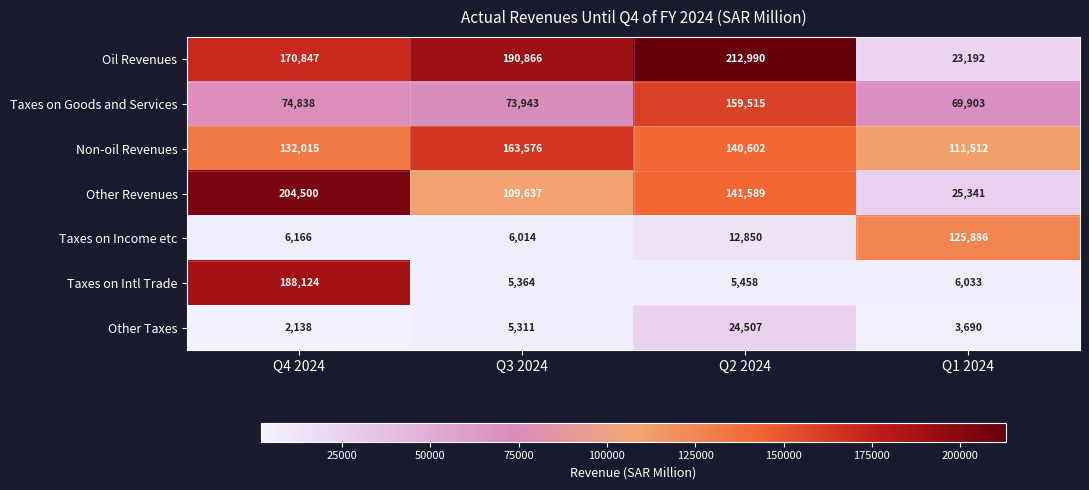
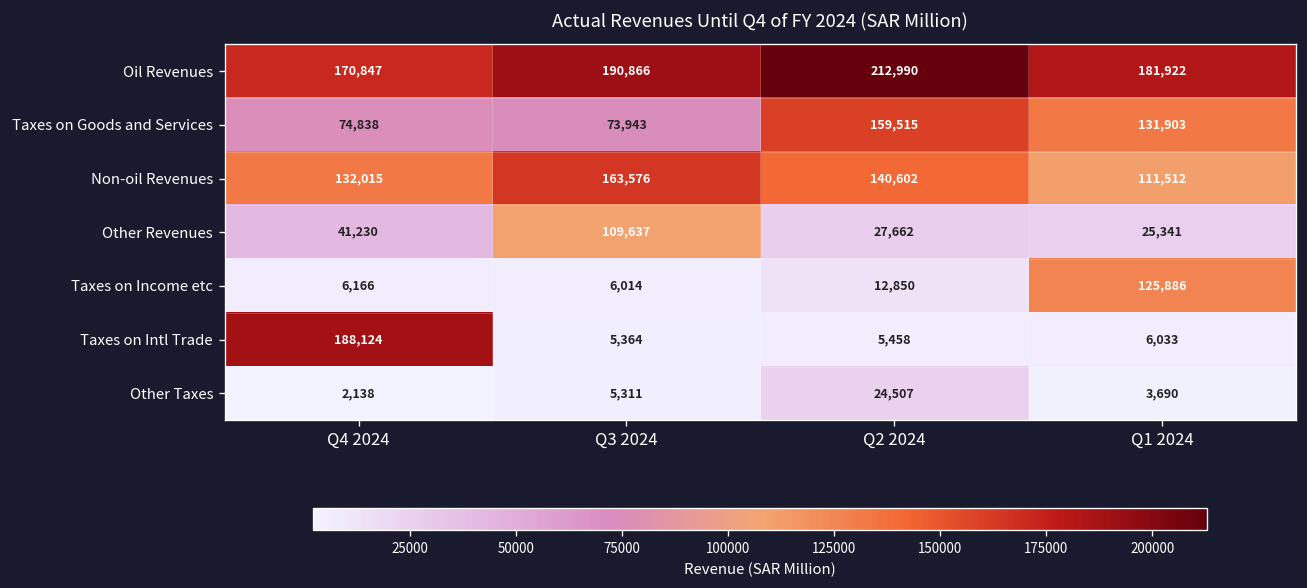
Oil Revenues, Q1 2024: 23,192 -> 181,922
Taxes on Goods and Services, Q1 2024: 69,903 -> 131,903
Other Revenues, Q4 2024: 204,500 -> 41,230
Other Revenues, Q2 2024: 141,589 -> 27,662
